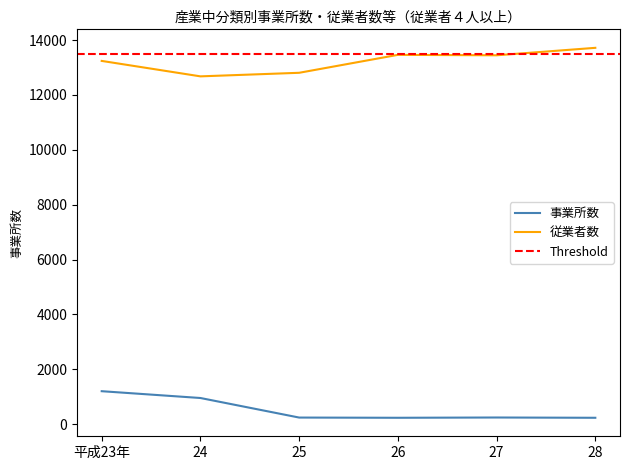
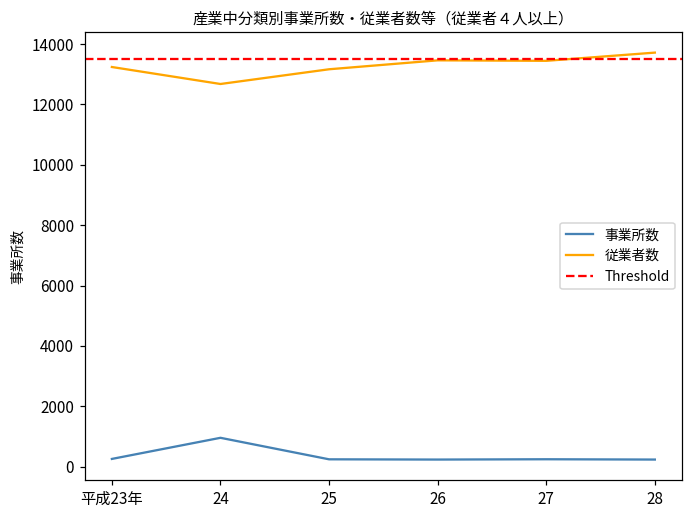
事業所数, 平成23年: 1200 -> 300
従業者数, 25: 12800 -> 13200
